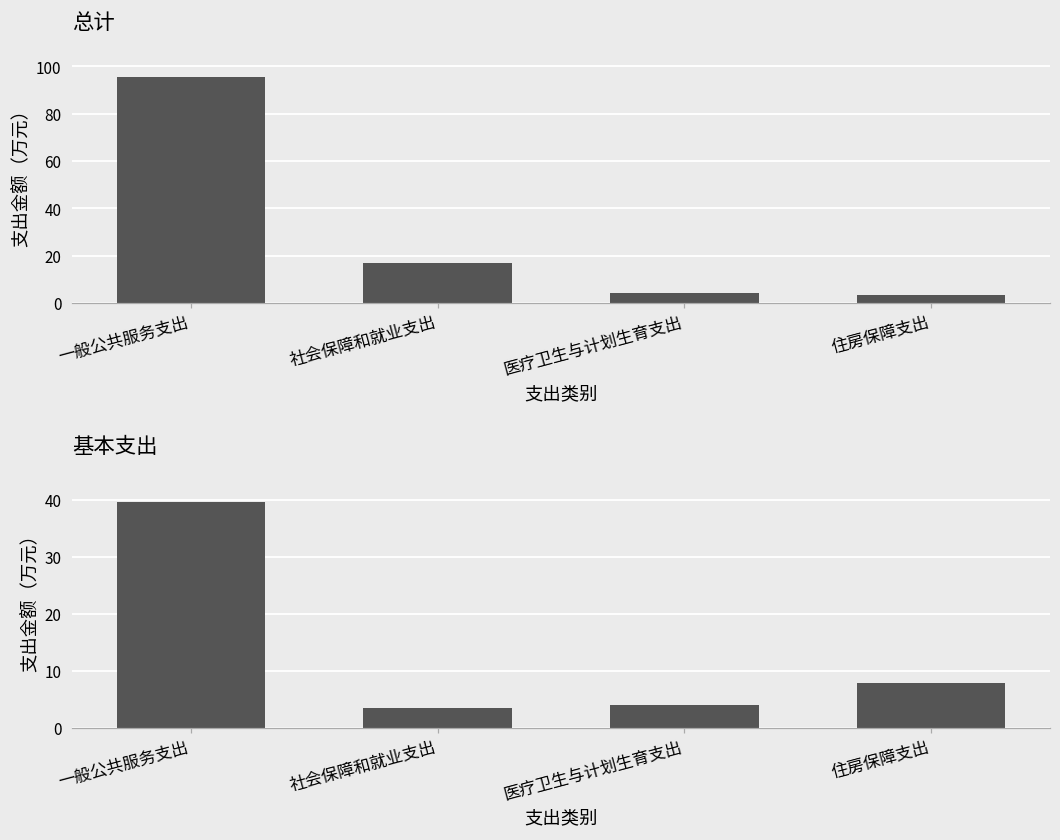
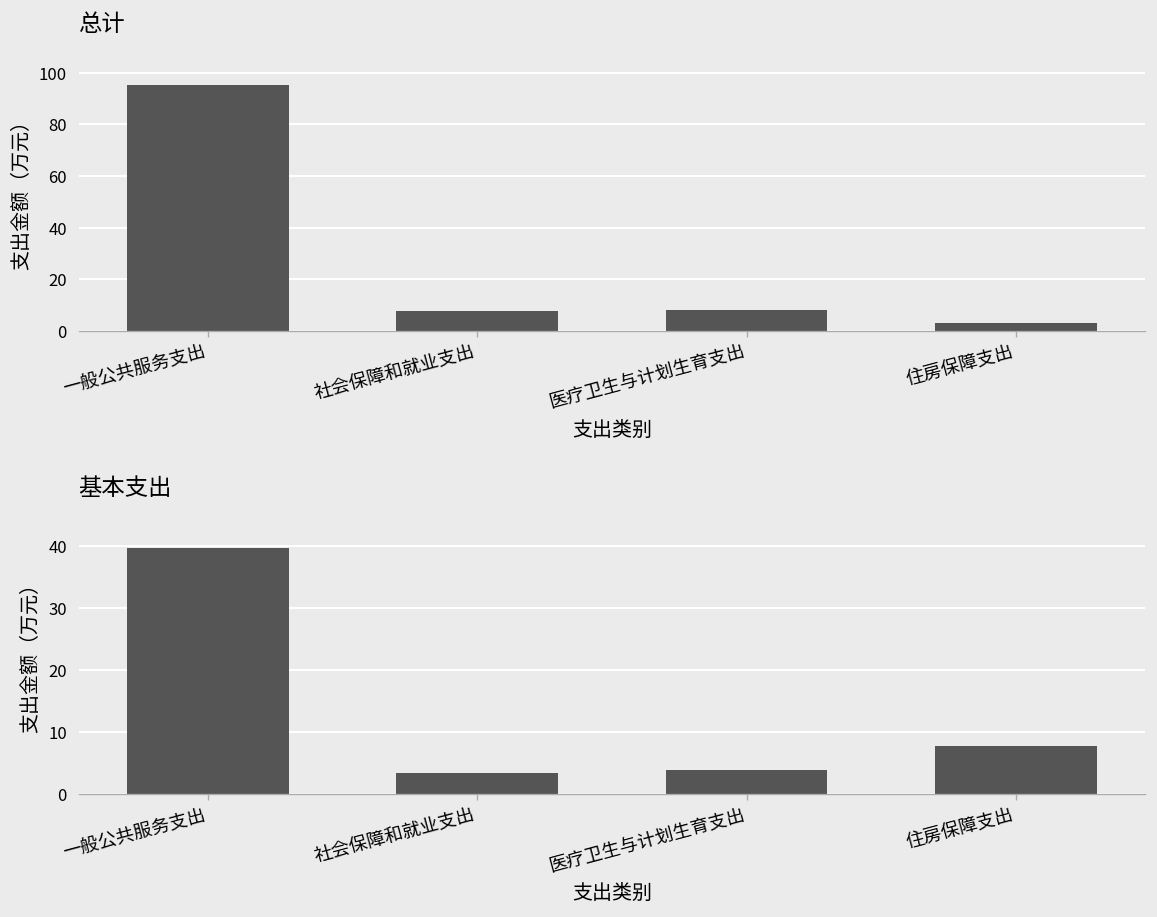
总计, 社会保障和就业支出: 17 -> 8
总计, 医疗卫生与计划生育支出: 4 -> 8
